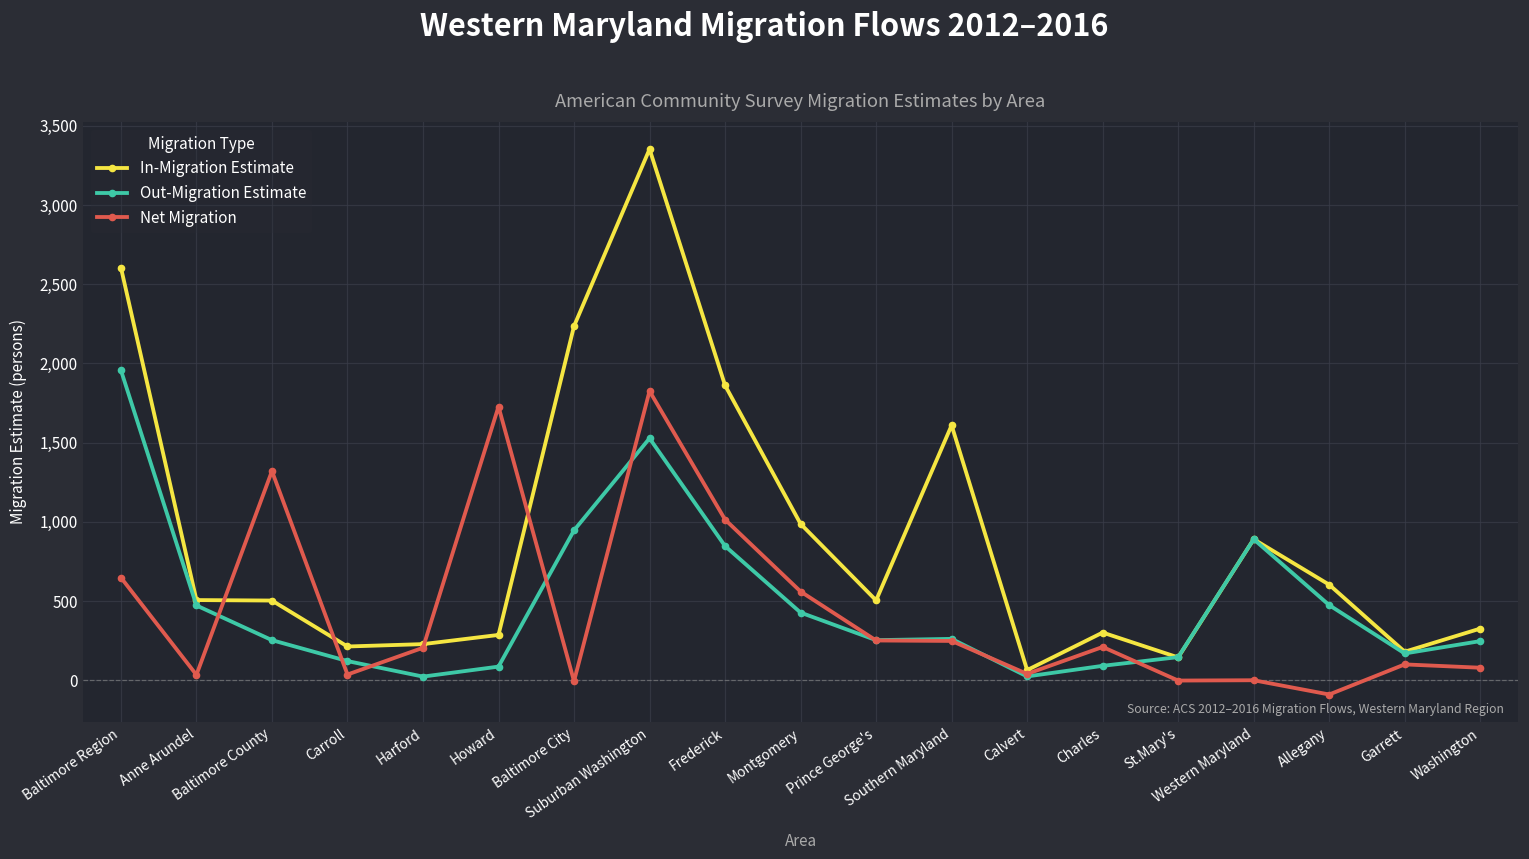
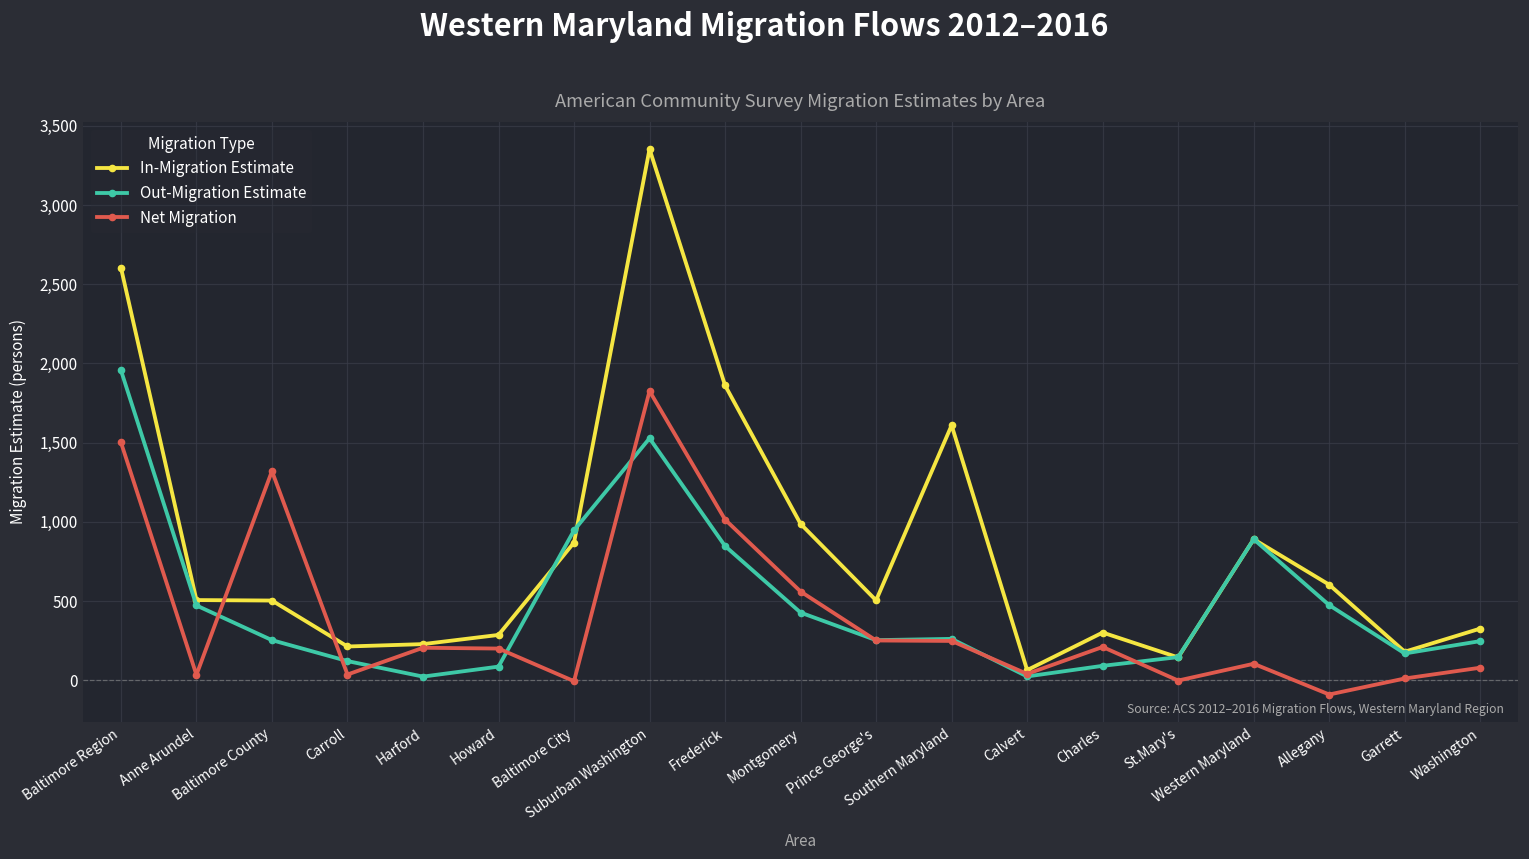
Net Migration, Baltimore Region: 650 -> 1,500
Net Migration, Howard: 1,730 -> 200
In-Migration Estimate, Baltimore City: 2,240 -> 870
Net Migration, Western Maryland: 0 -> 100
Net Migration, Garrett: 100 -> 10
